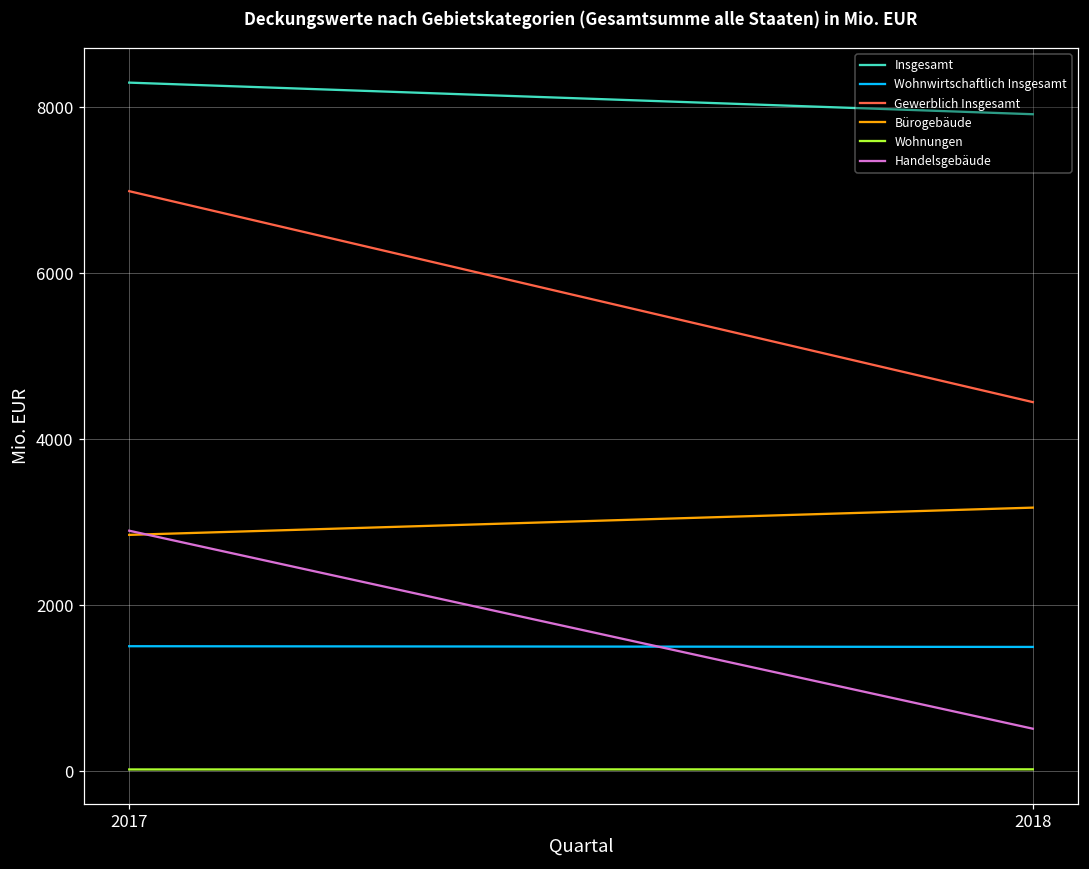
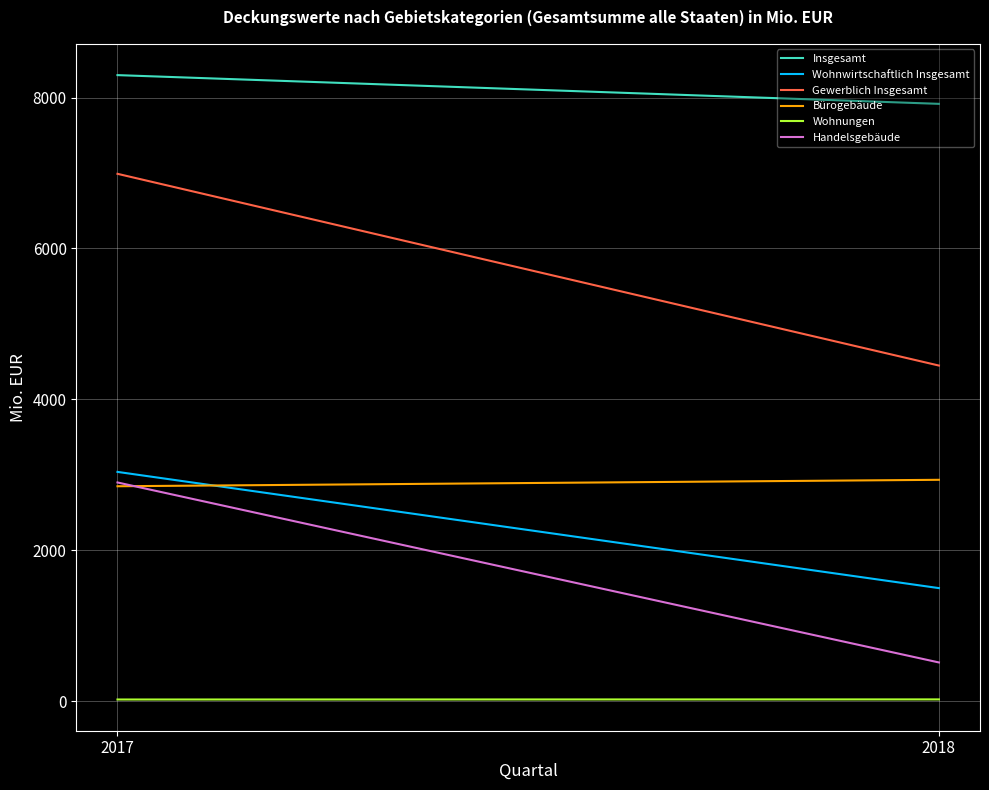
Wohnwirtschaftlich Insgesamt, 2017: 1500 -> 3000
Bürogebäude, 2018: 3200 -> 2900
